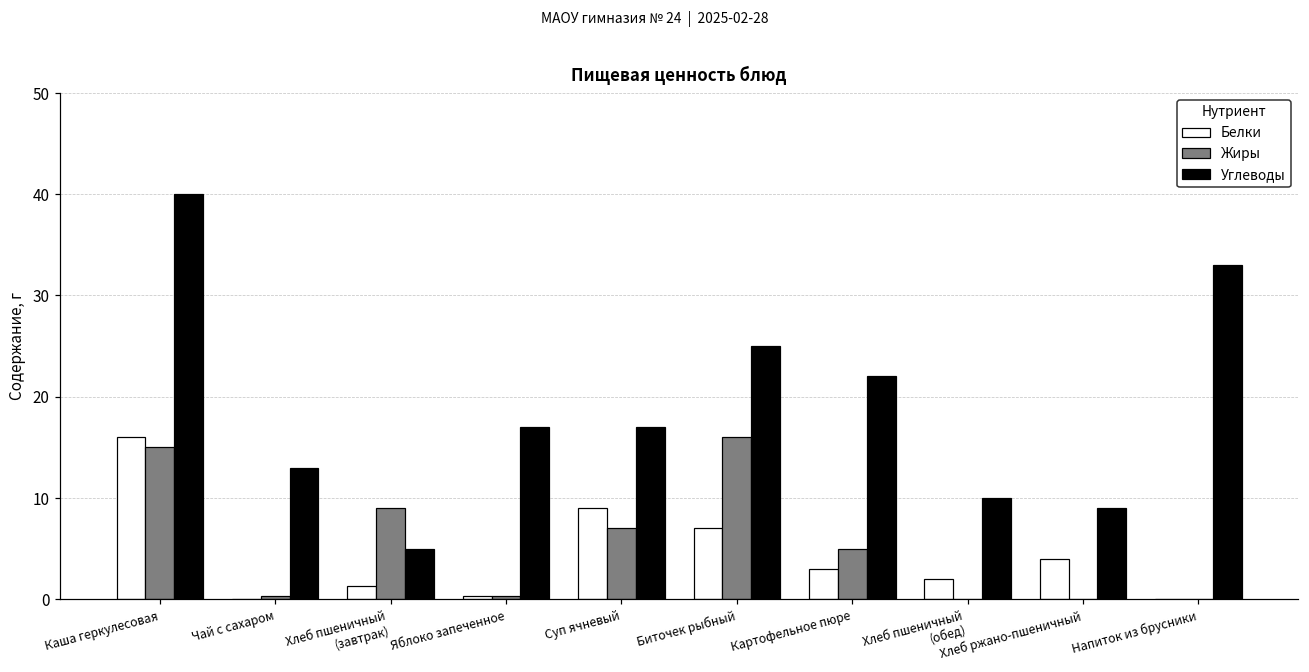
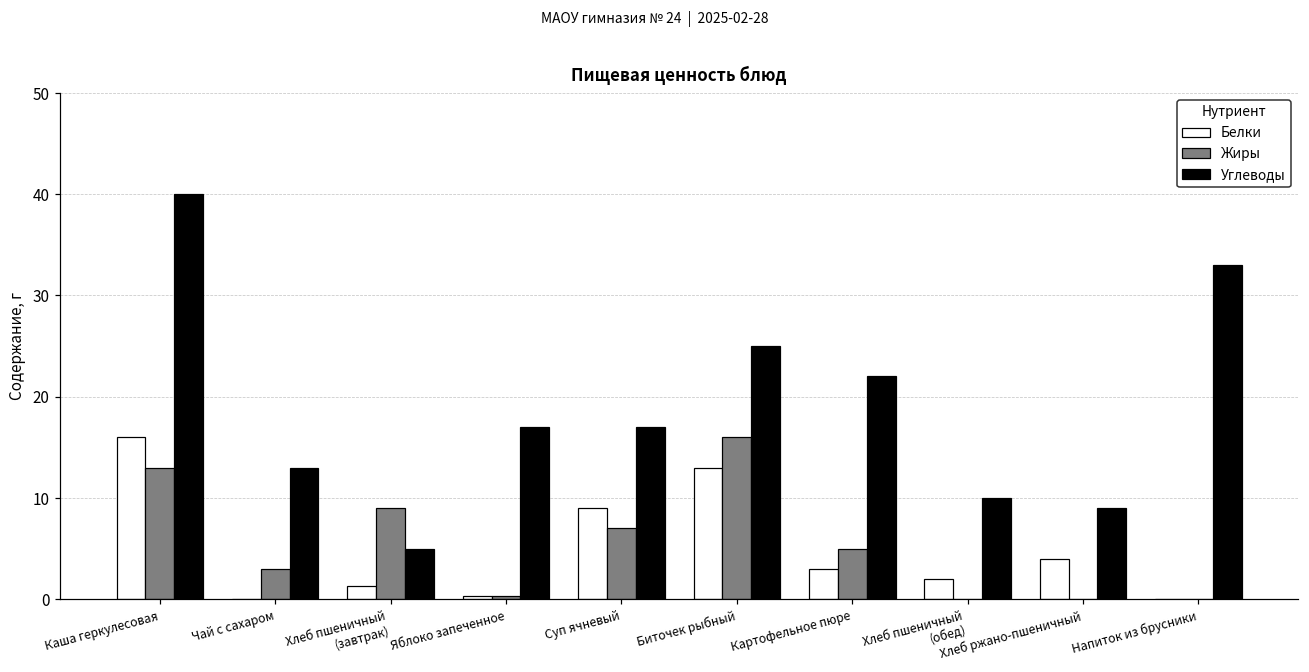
Жиры, Каша геркулесовая: 15 -> 13
Жиры, Чай с сахаром: 0 -> 3
Белки, Биточек рыбный: 7 -> 13
